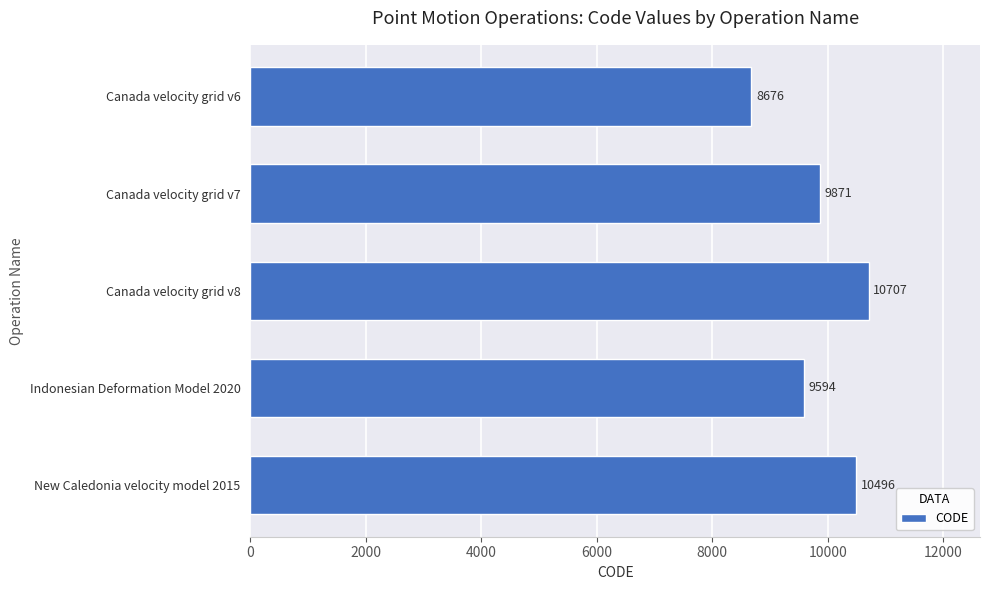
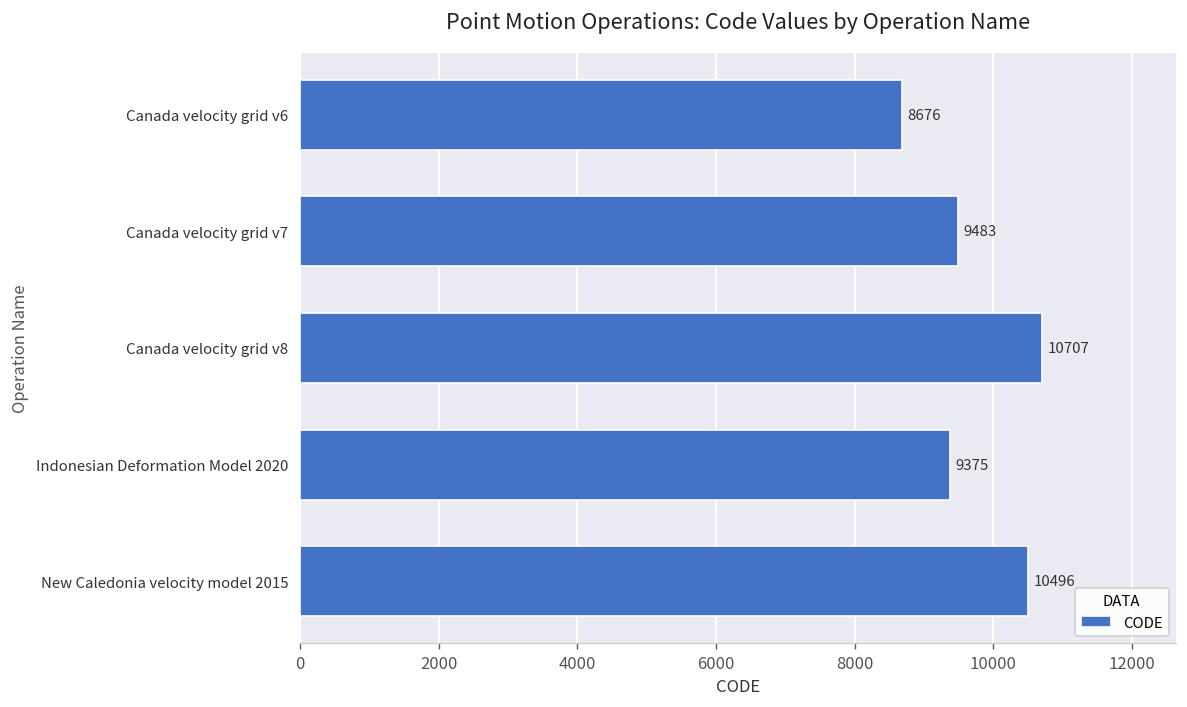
Canada velocity grid v7: 9871 -> 9483
Indonesian Deformation Model 2020: 9594 -> 9375
